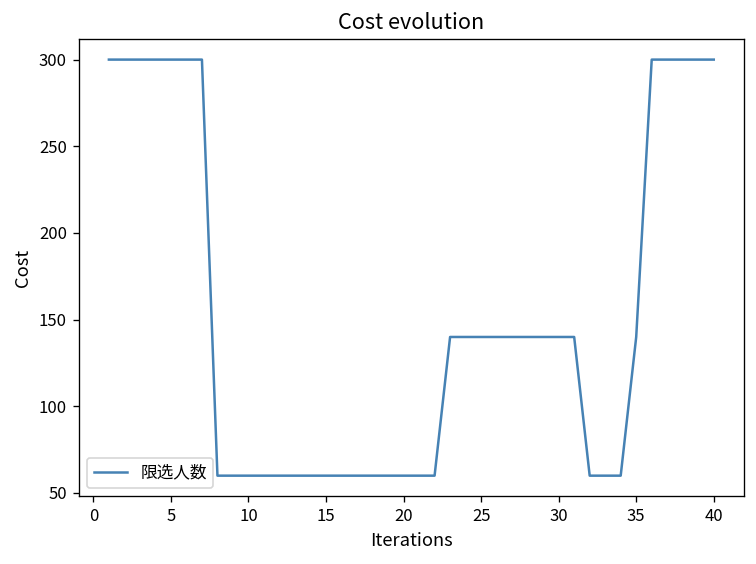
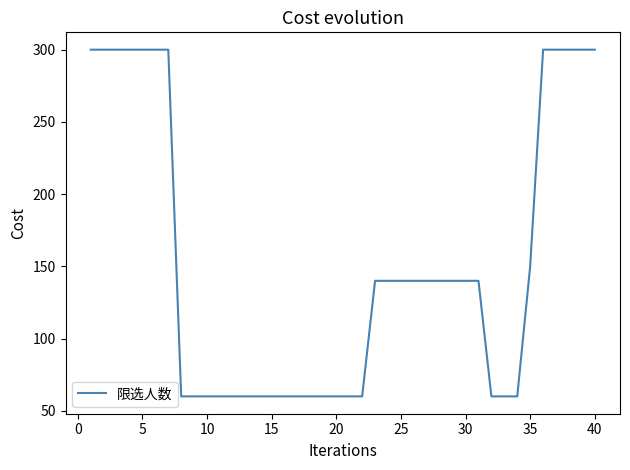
35: 140 -> 150
